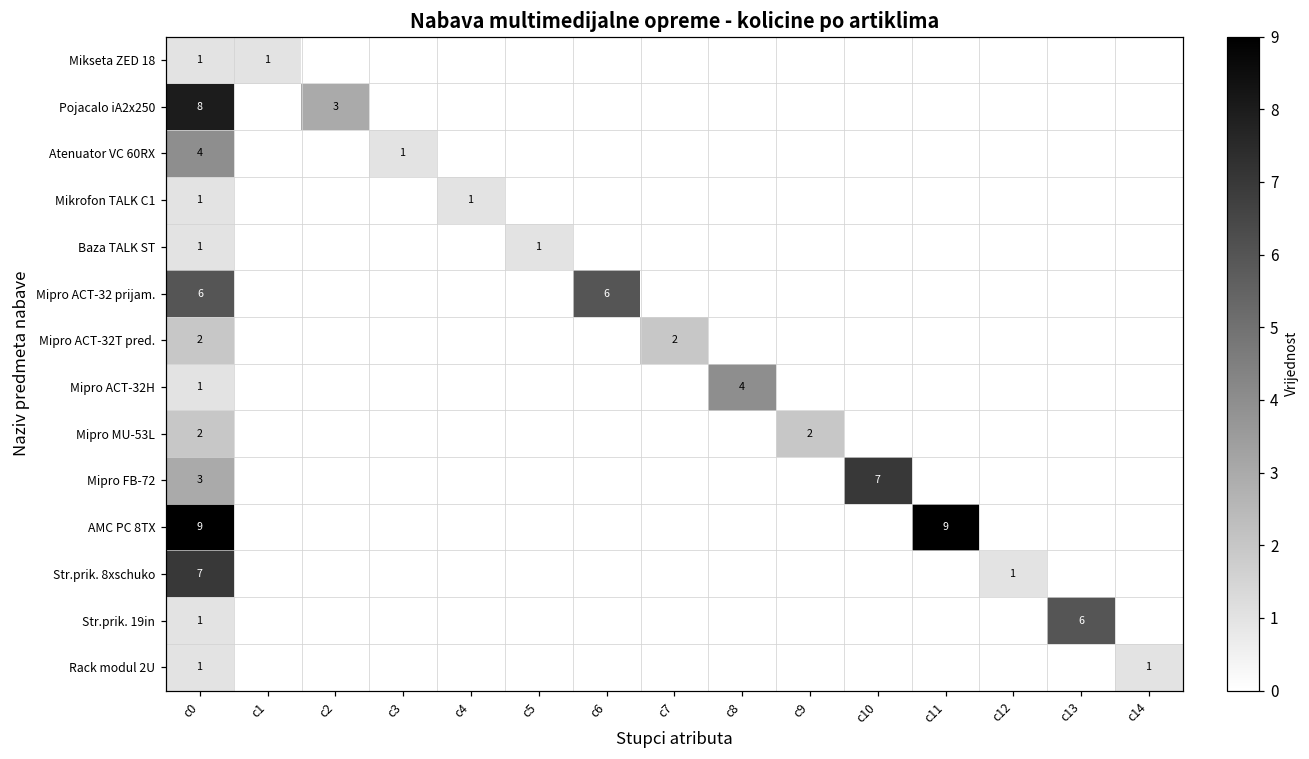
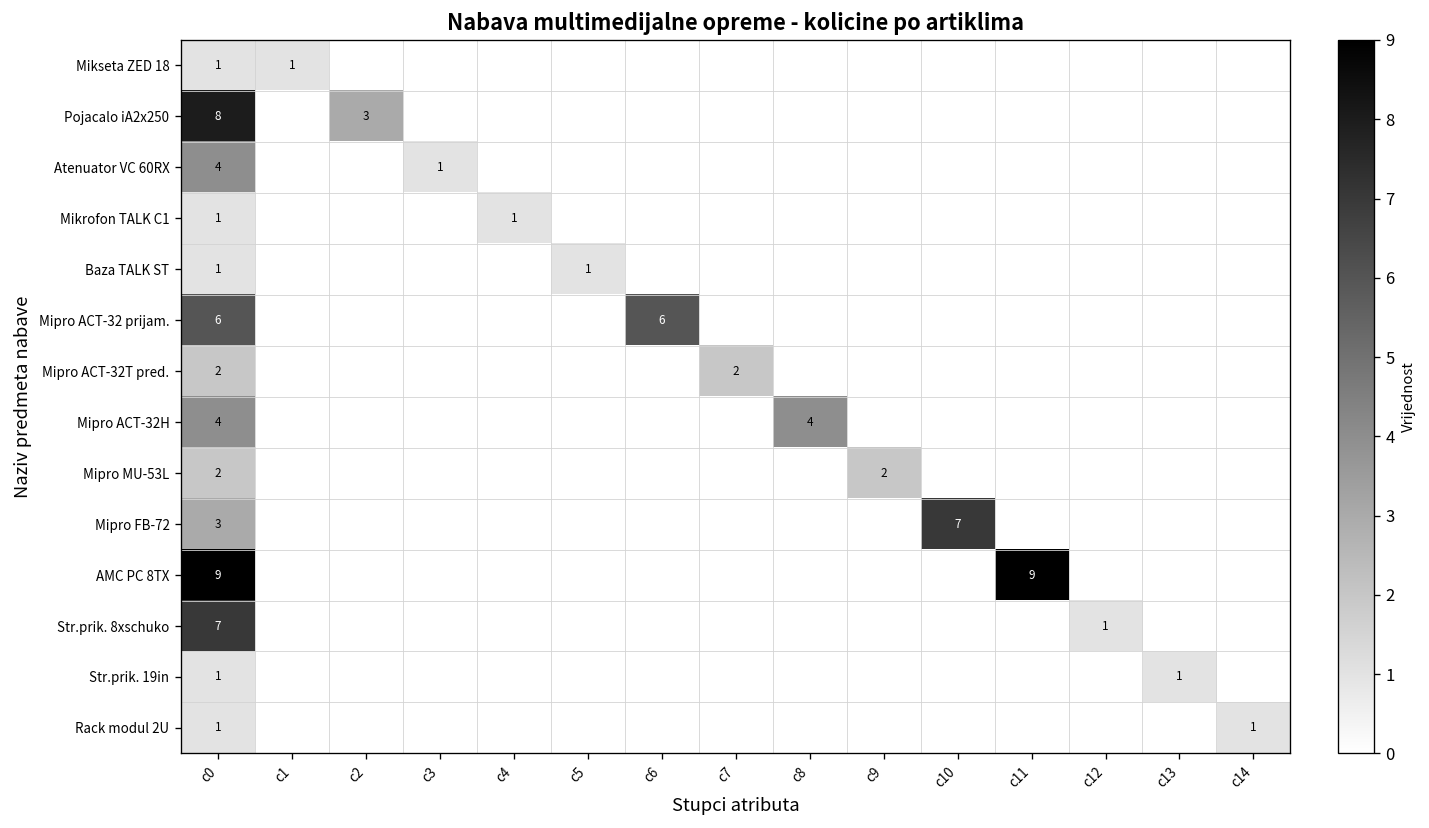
Mipro ACT-32H, c0: 1 -> 4
Str.prik. 19in, c13: 6 -> 1
